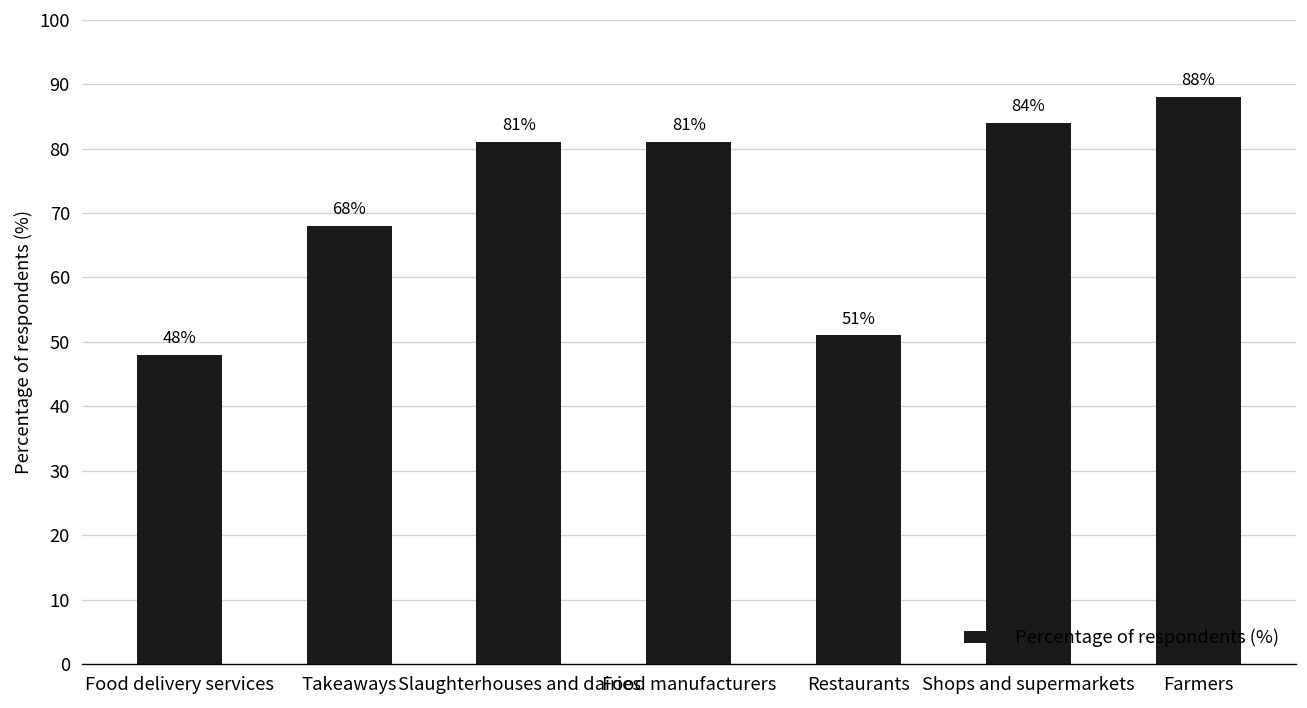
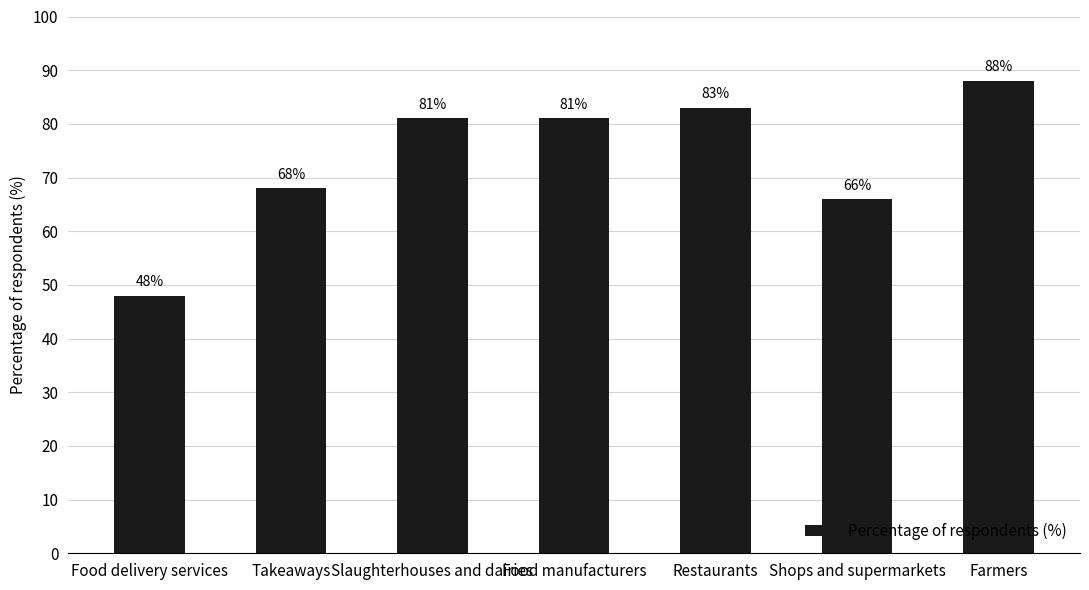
Restaurants: 51% -> 83%
Shops and supermarkets: 84% -> 66%
